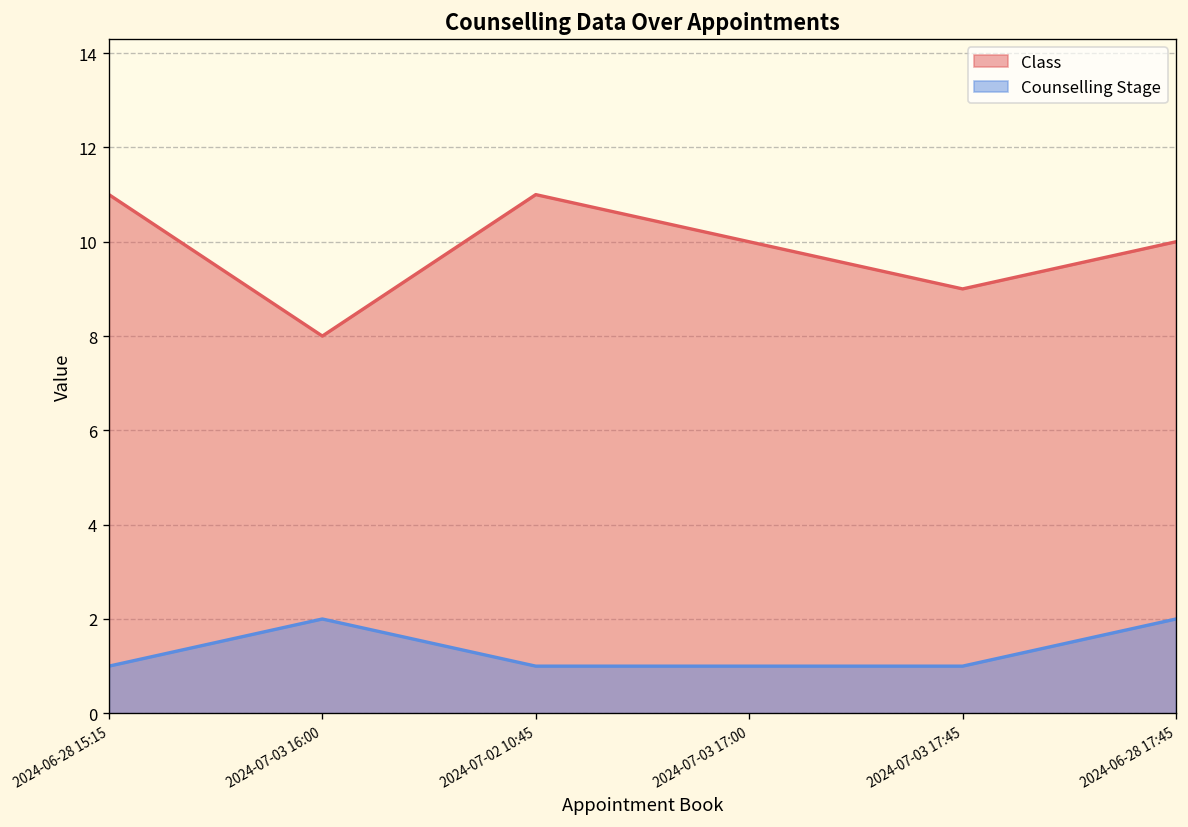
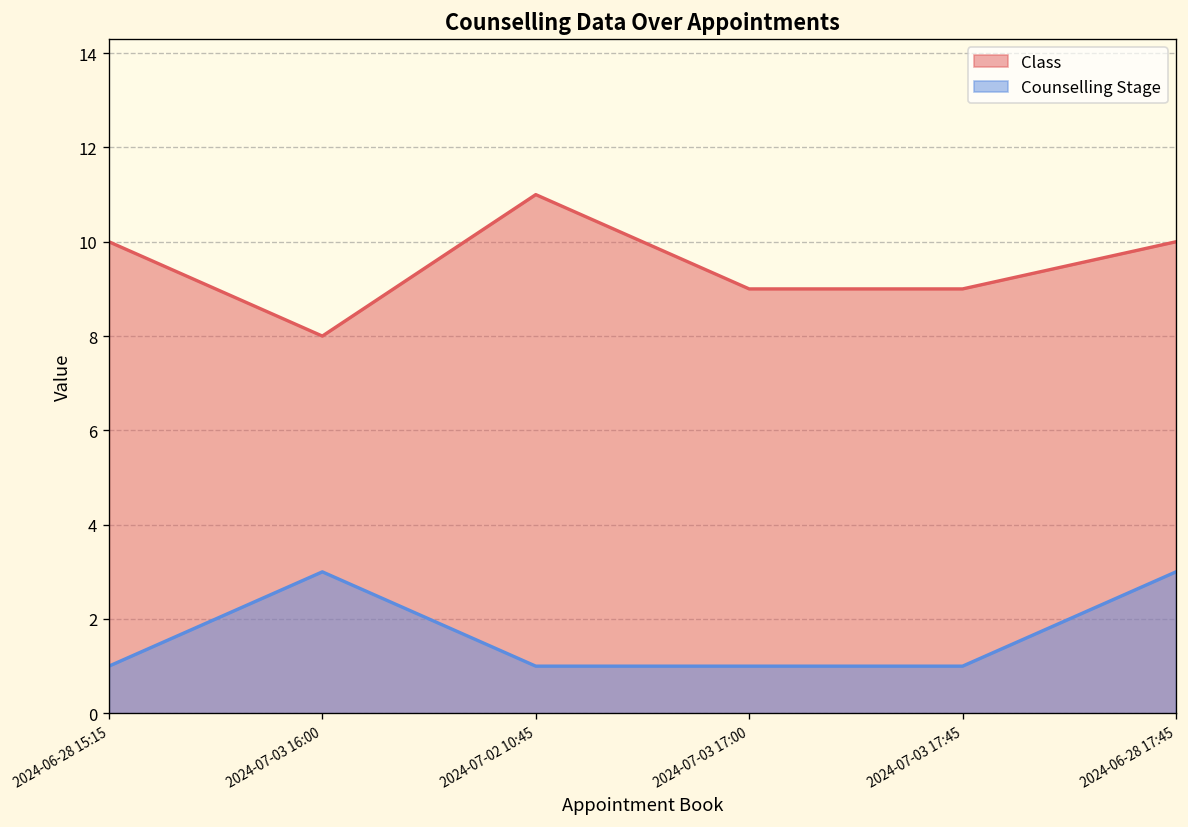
Class, 2024-06-28 15:15: 11 -> 10
Counselling Stage, 2024-07-03 16:00: 2 -> 3
Class, 2024-07-03 17:00: 10 -> 9
Counselling Stage, 2024-06-28 17:45: 2 -> 3
